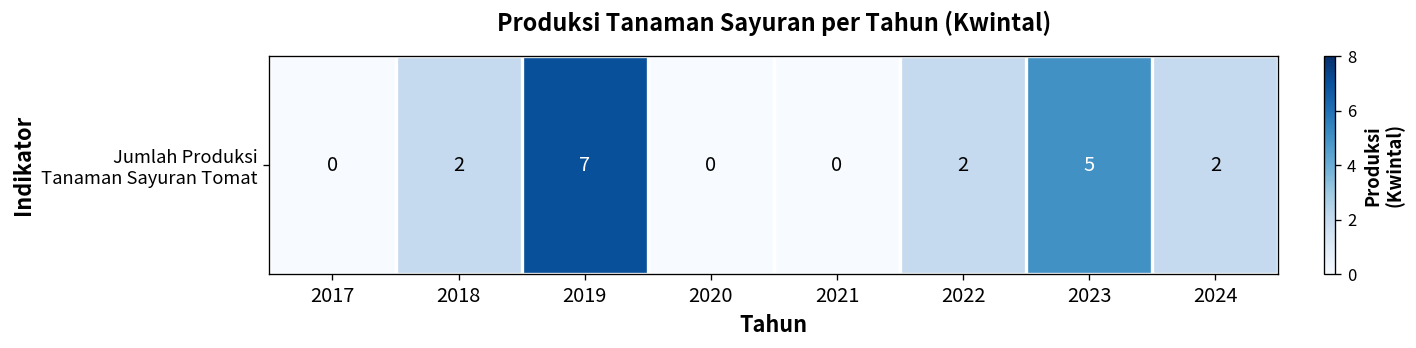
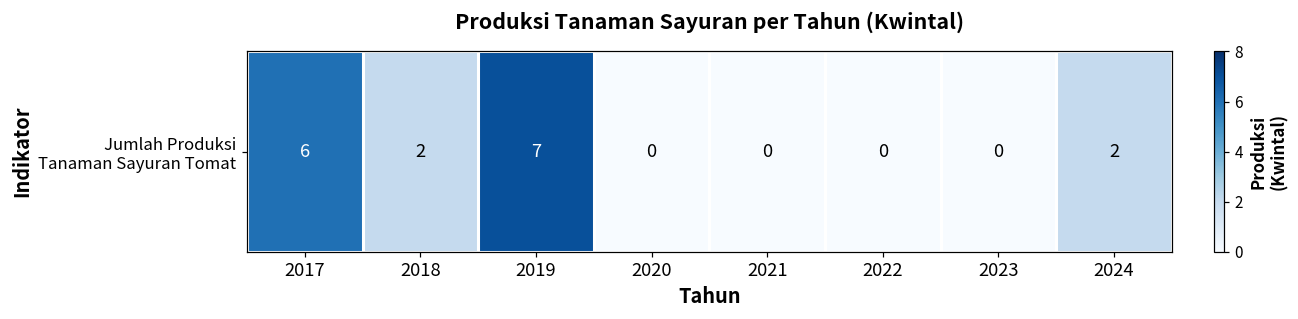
Jumlah Produksi Tanaman Sayuran Tomat, 2017: 0 -> 6
Jumlah Produksi Tanaman Sayuran Tomat, 2022: 2 -> 0
Jumlah Produksi Tanaman Sayuran Tomat, 2023: 5 -> 0
